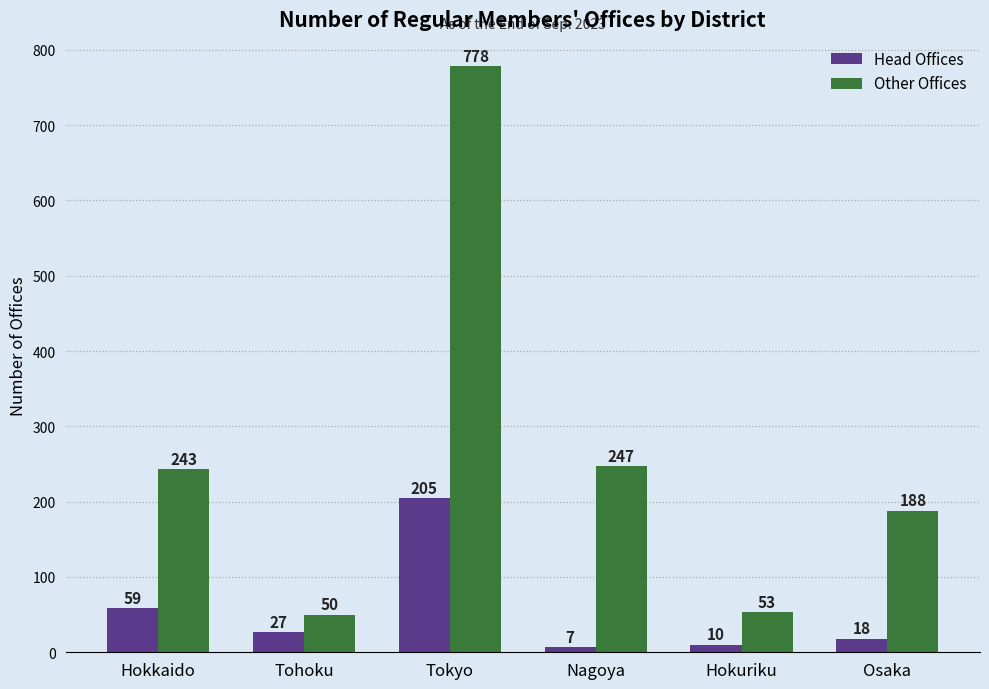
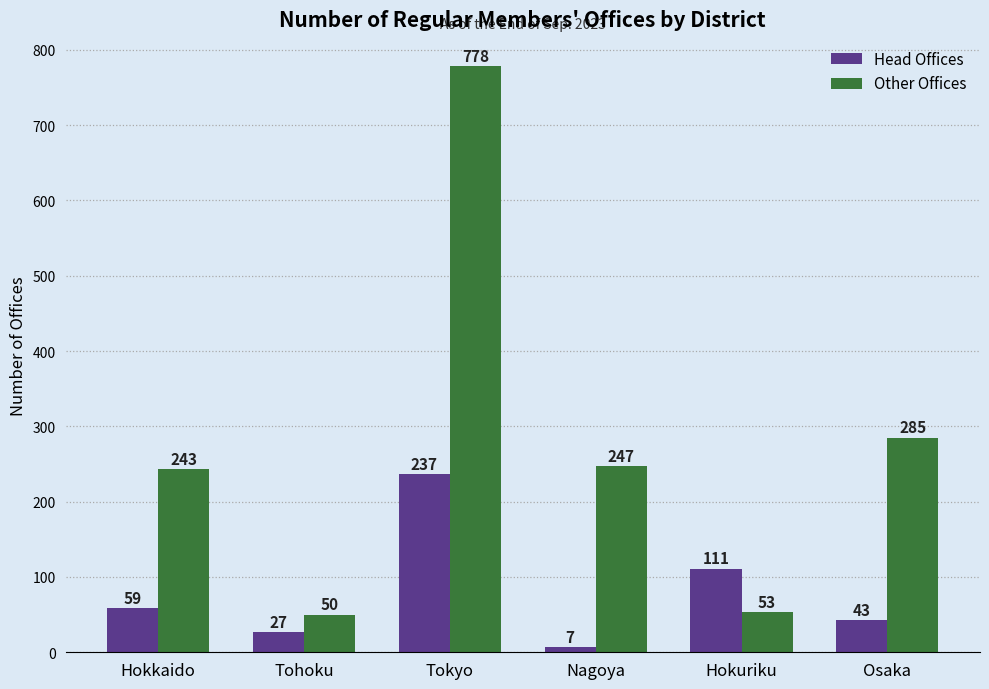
Head Offices, Tokyo: 205 -> 237
Head Offices, Hokuriku: 10 -> 111
Head Offices, Osaka: 18 -> 43
Other Offices, Osaka: 188 -> 285
